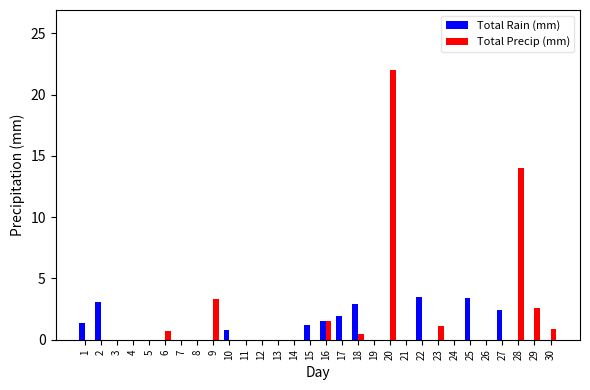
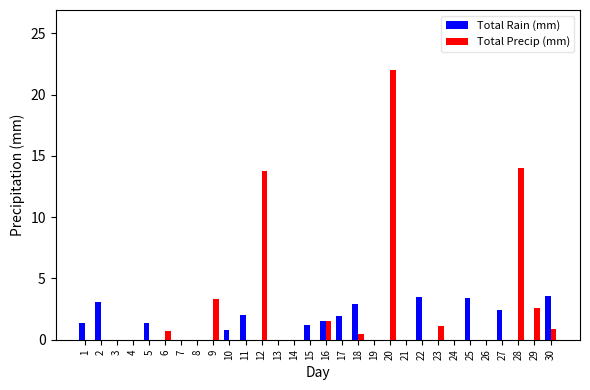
Total Rain (mm), 5: 0.0 -> 1.4
Total Rain (mm), 11: 0 -> 2
Total Precip (mm), 12: 0.0 -> 13.8
Total Rain (mm), 30: 0.0 -> 3.6
